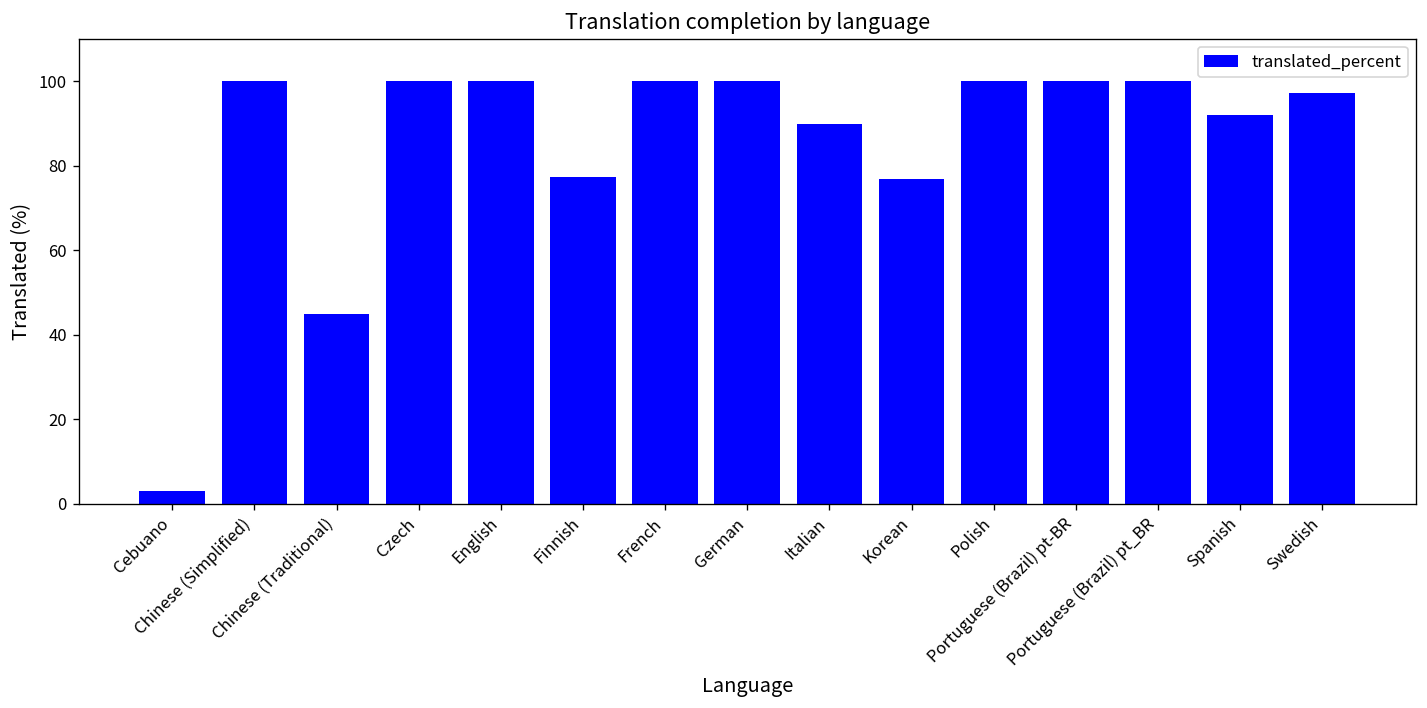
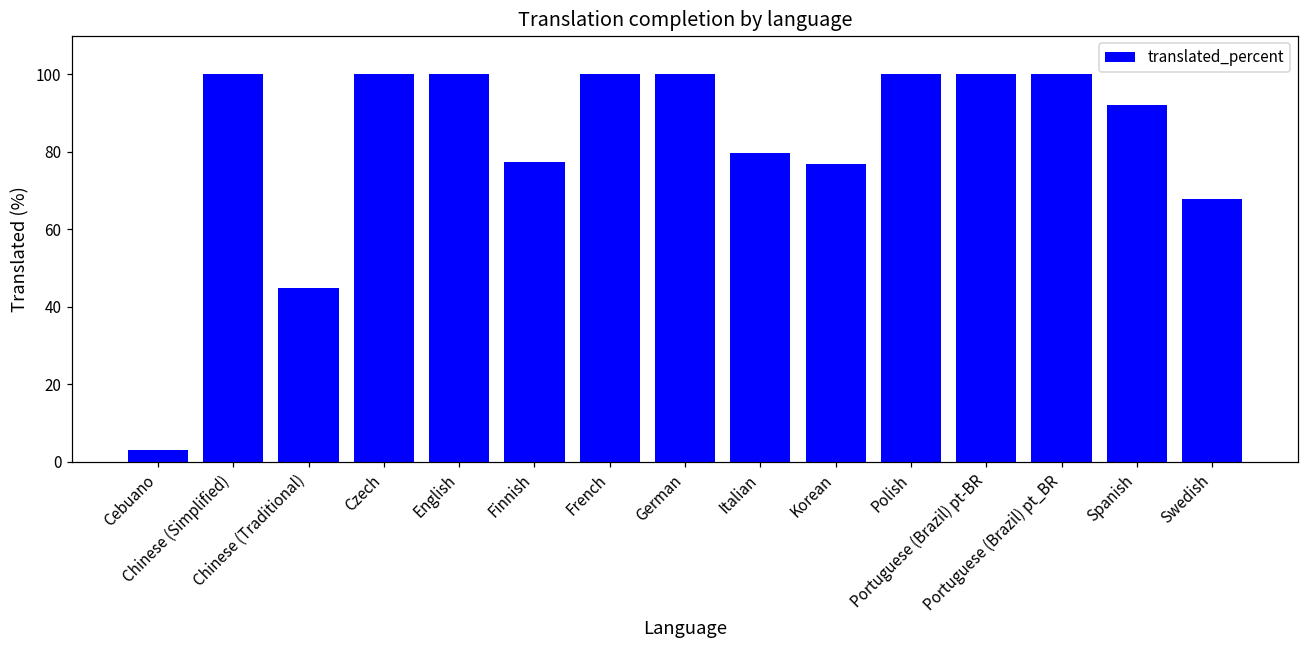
Italian: 90 -> 80
Swedish: 97 -> 68
